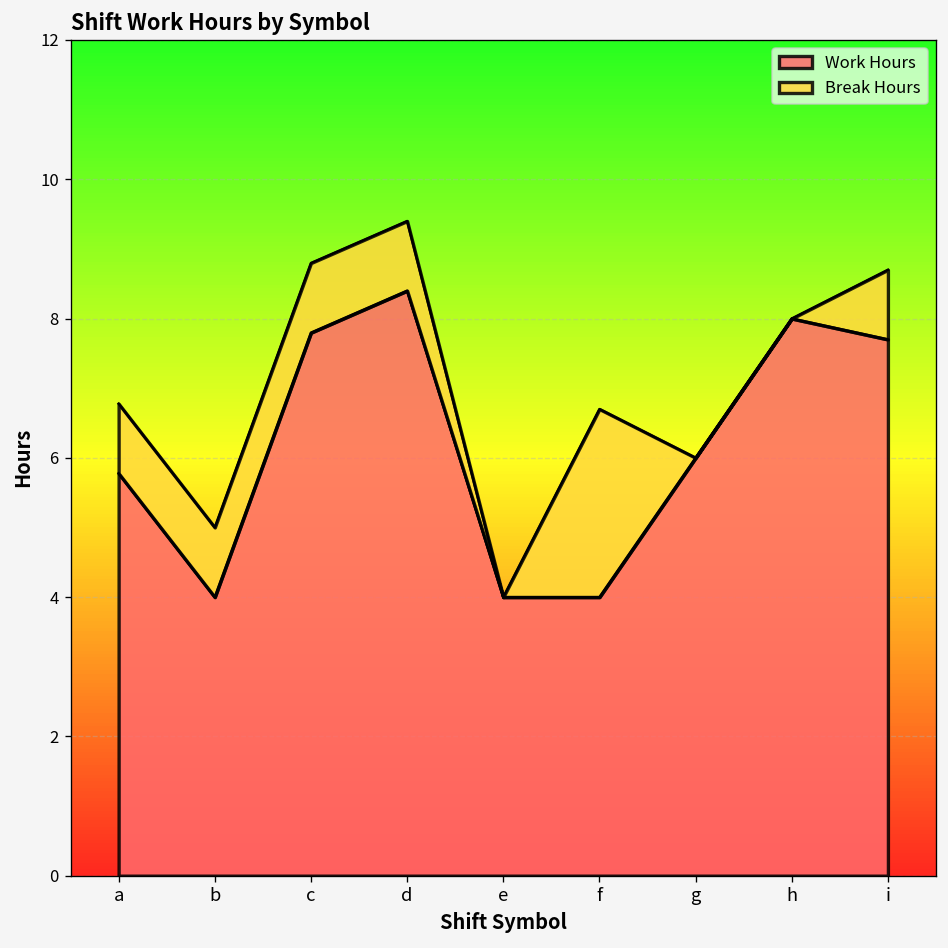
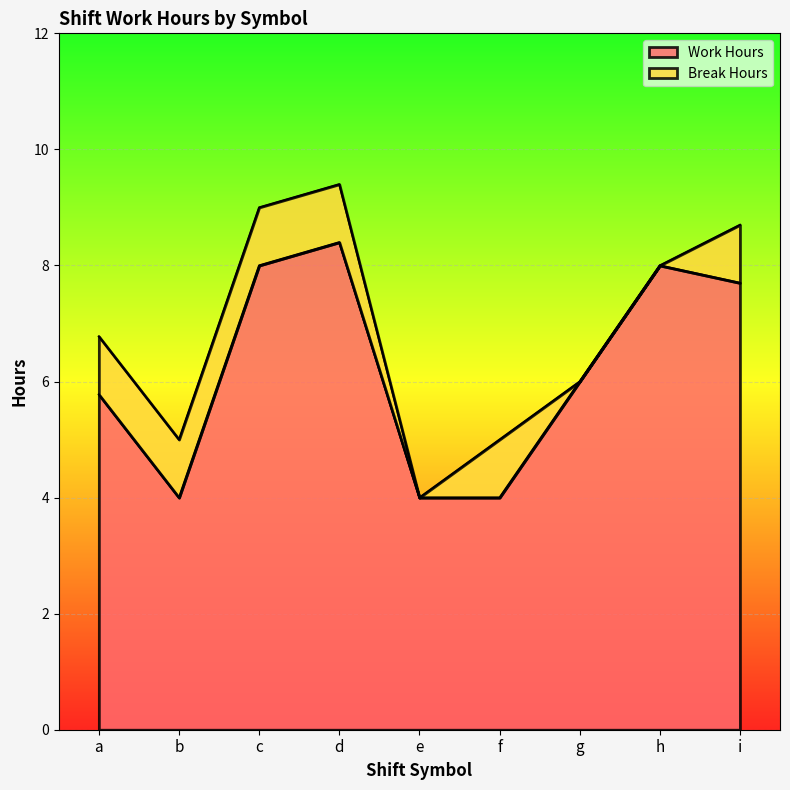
Work Hours, c: 7.8 -> 8.0
Break Hours, f: 2.7 -> 1.0
